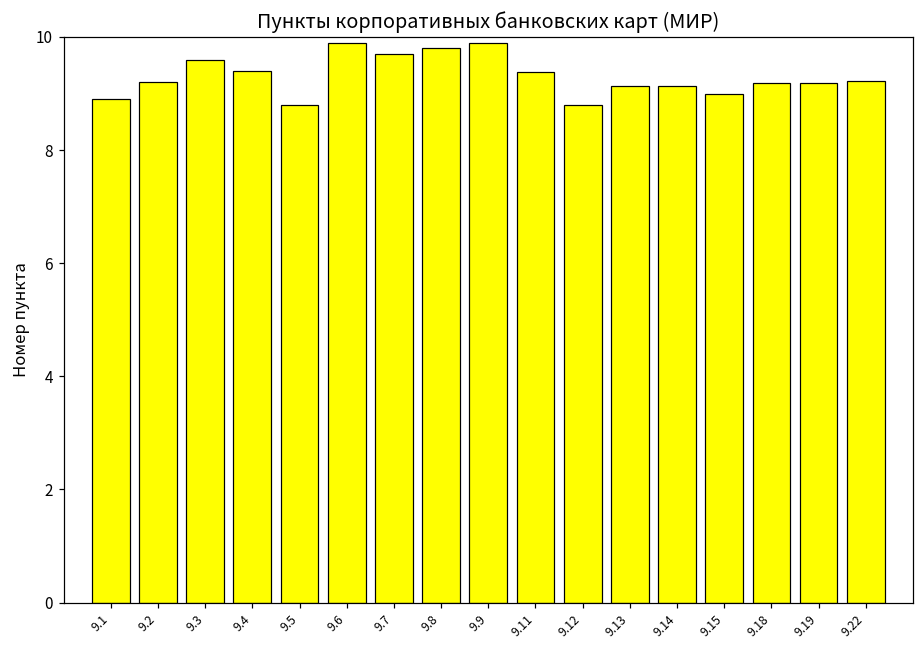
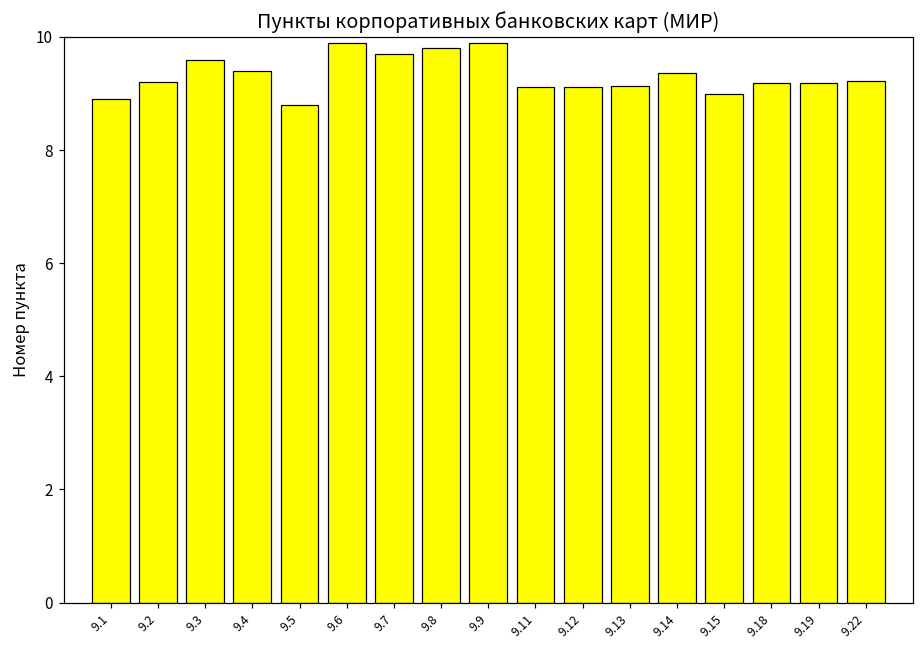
9.11: 9.4 -> 9.1
9.12: 8.8 -> 9.1
9.14: 9.1 -> 9.4
